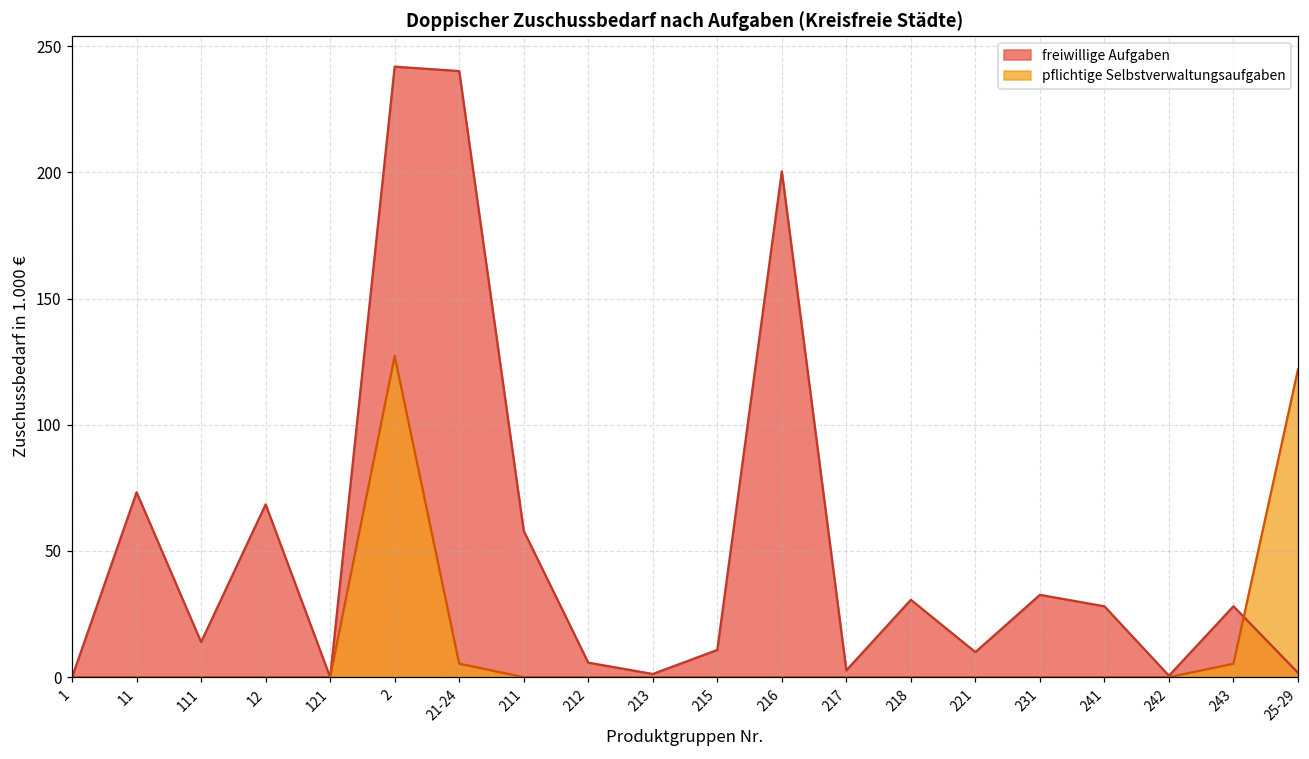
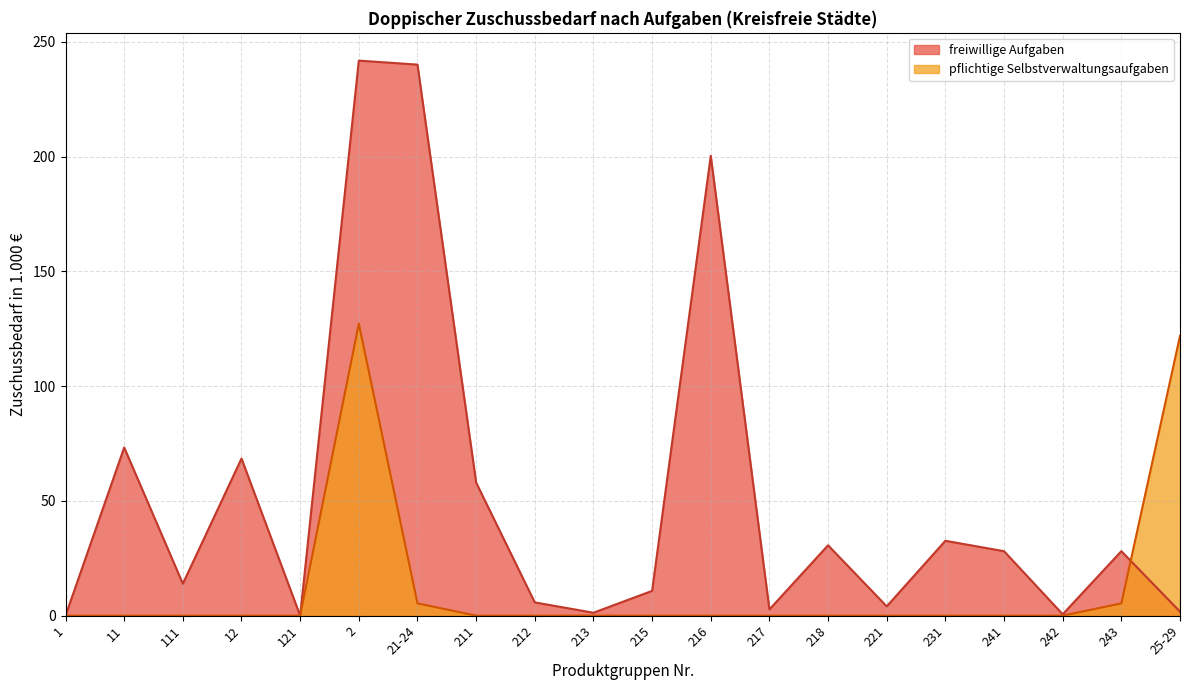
freiwillige Aufgaben, 221: 10 -> 4
